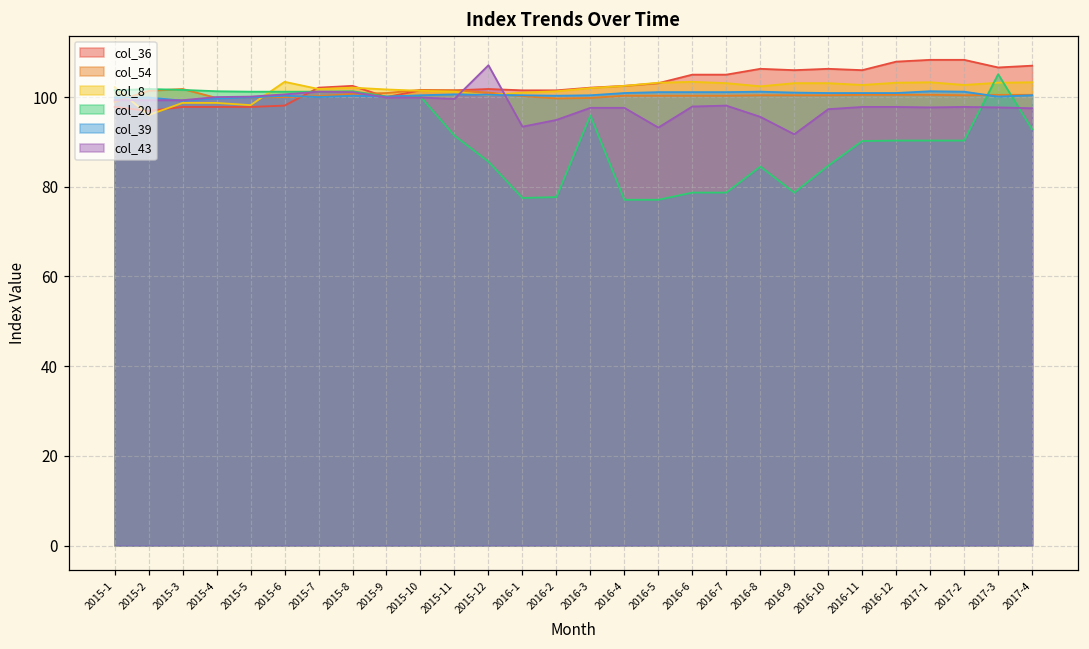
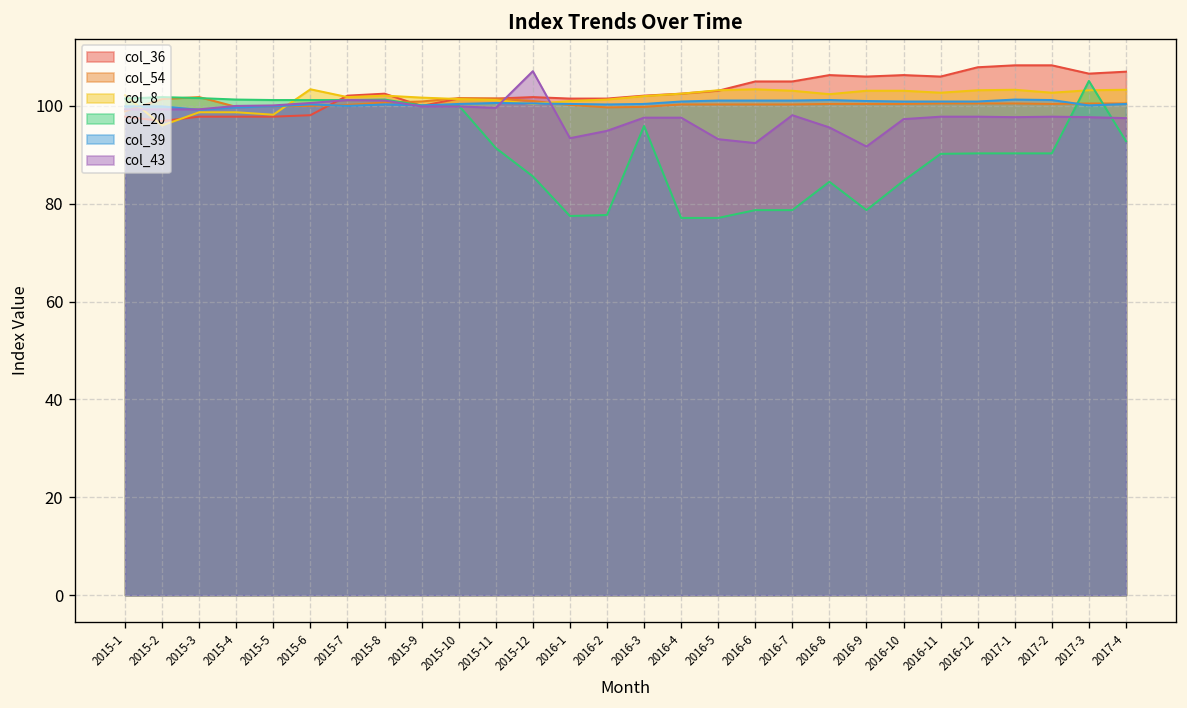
col_43, 2016-6: 98 -> 92
